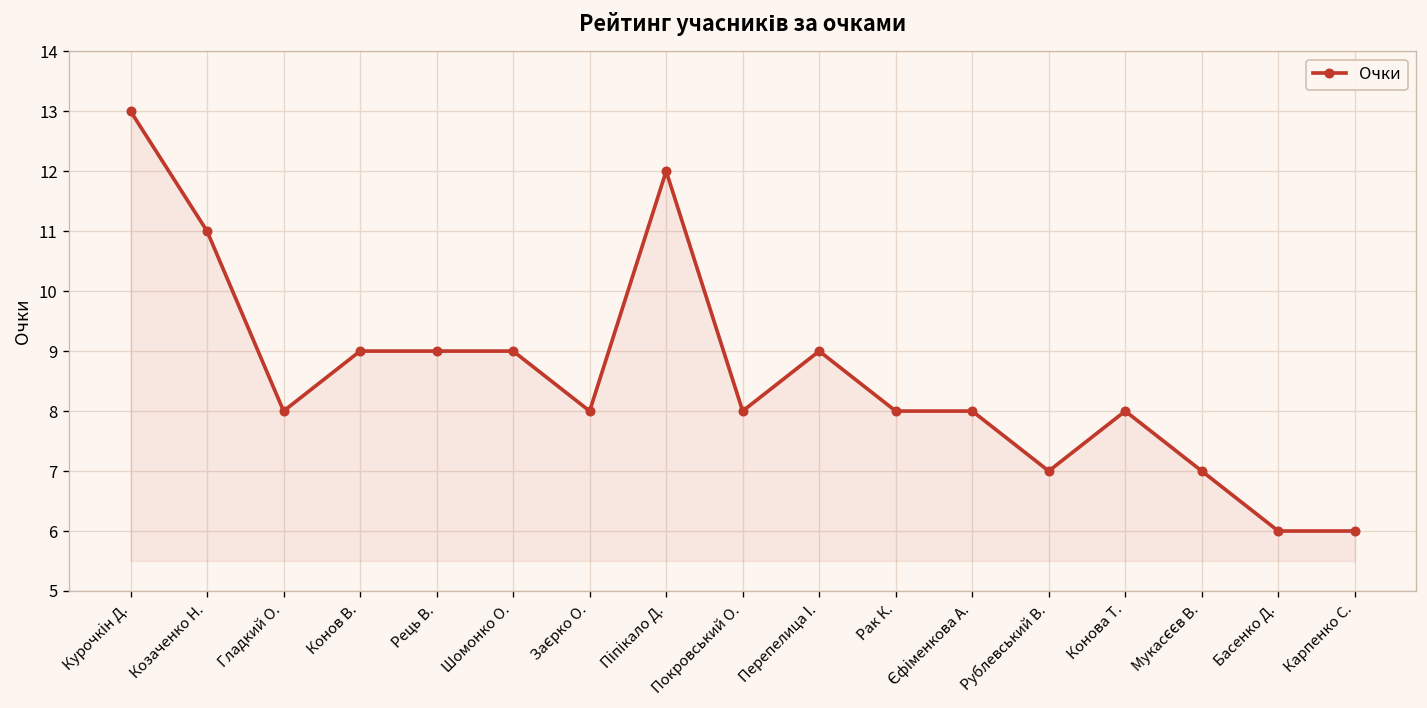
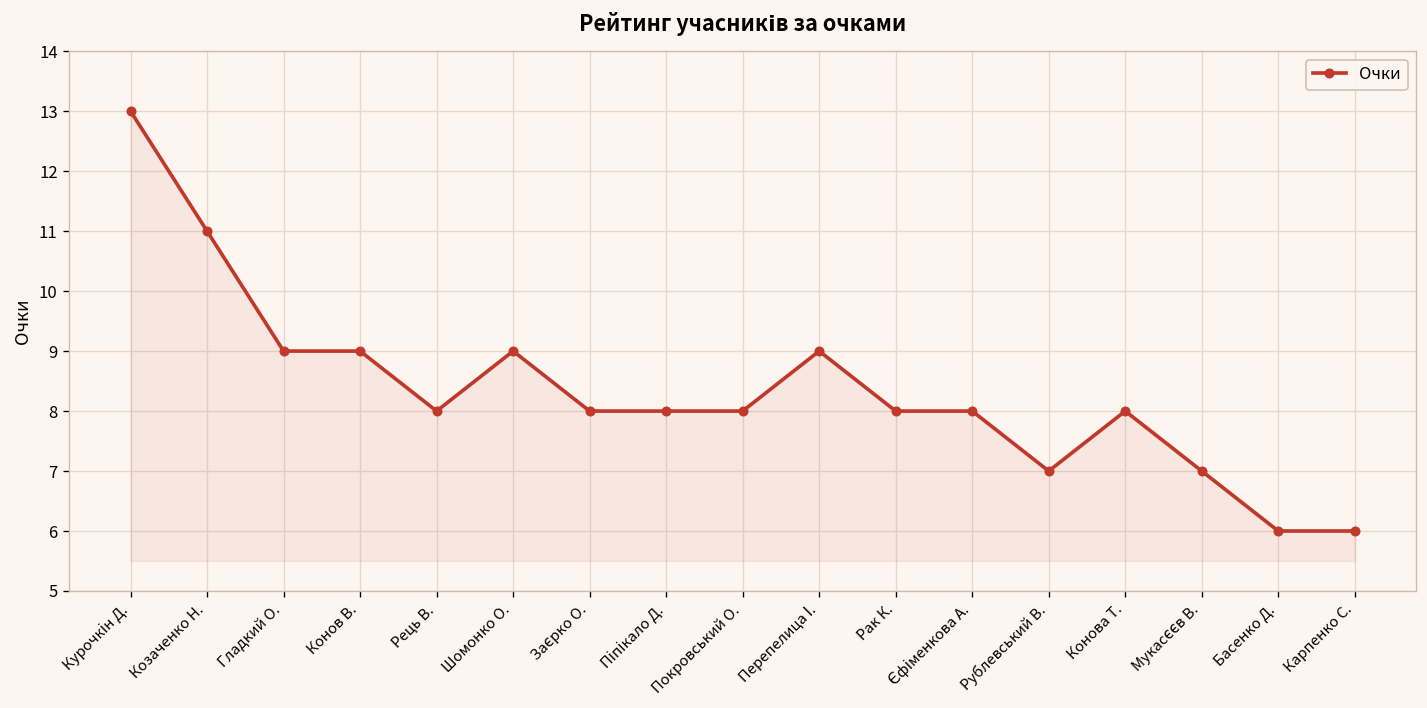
Гладкий О.: 8 -> 9
Рець В.: 9 -> 8
Піпікало Д.: 12 -> 8
